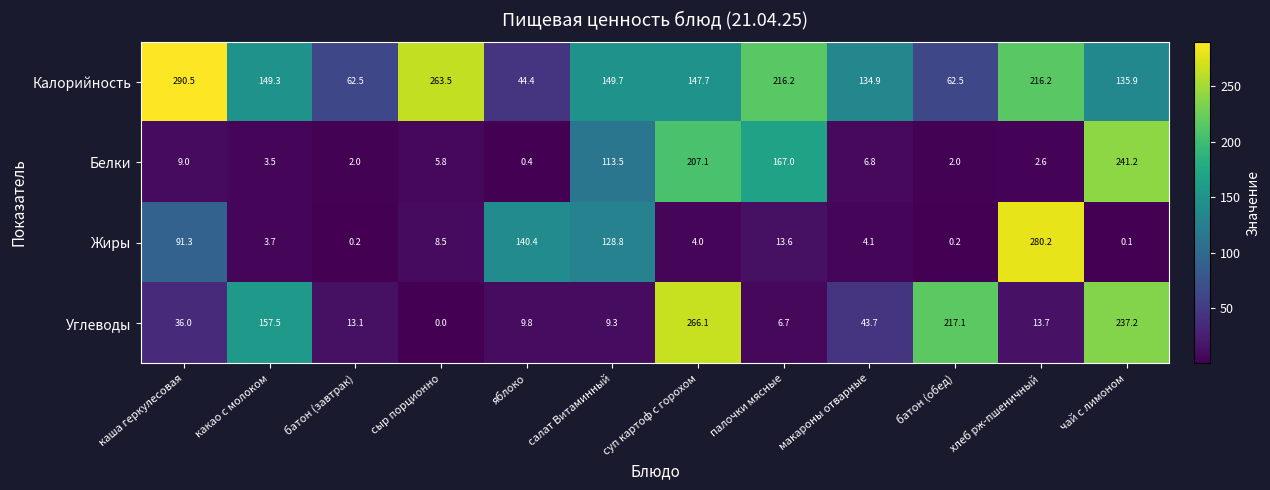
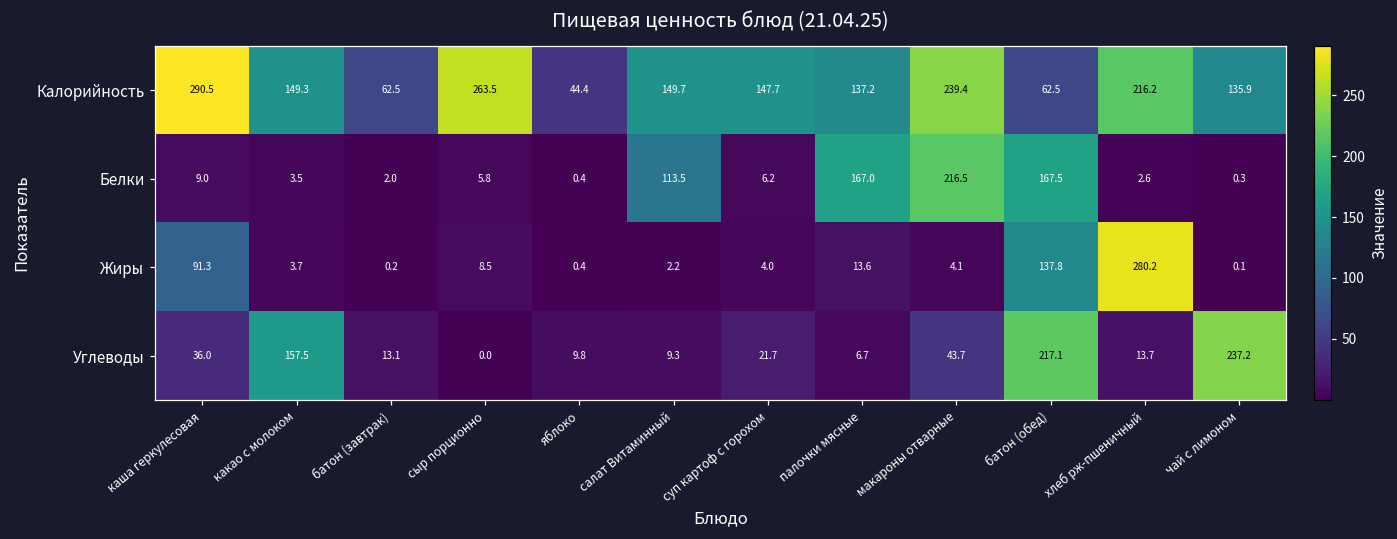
Калорийность, палочки мясные: 216.2 -> 137.2
Калорийность, макароны отварные: 134.9 -> 239.4
Белки, суп картоф с горохом: 207.1 -> 6.2
Белки, макароны отварные: 6.8 -> 216.5
Белки, батон (обед): 2.0 -> 167.5
Белки, чай с лимоном: 241.2 -> 0.3
Жиры, яблоко: 140.4 -> 0.4
Жиры, салат Витаминный: 128.8 -> 2.2
Жиры, батон (обед): 0.2 -> 137.8
Углеводы, суп картоф с горохом: 266.1 -> 21.7
